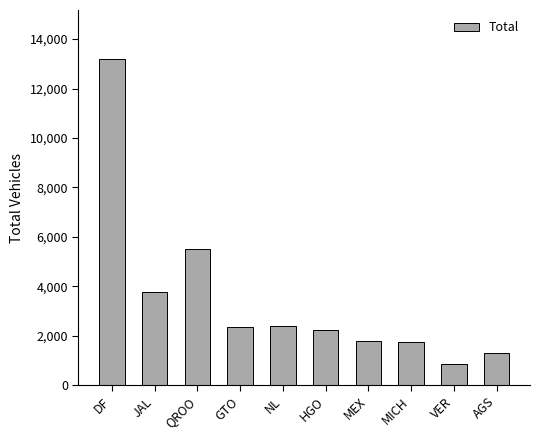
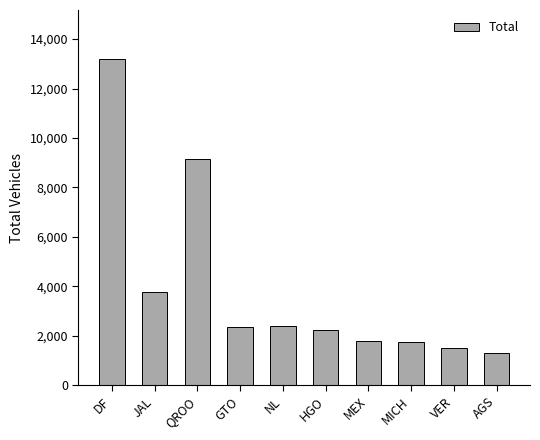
QROO: 5,500 -> 9,200
VER: 900 -> 1,500
